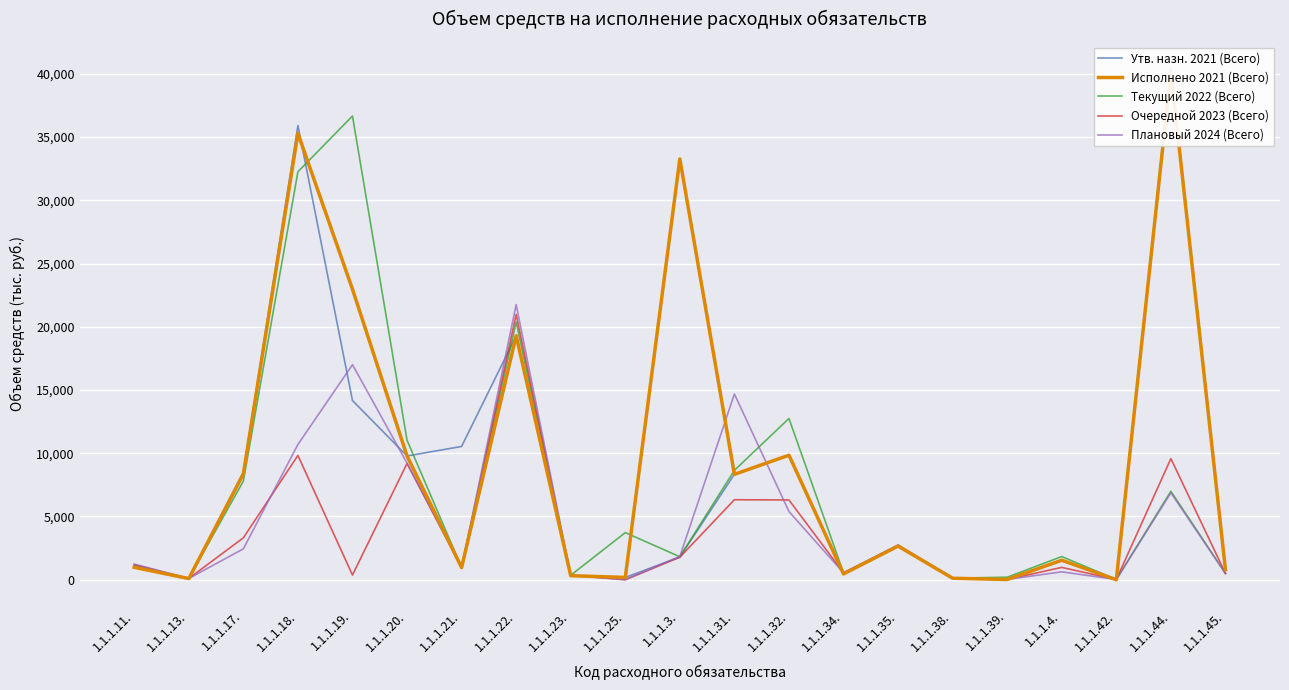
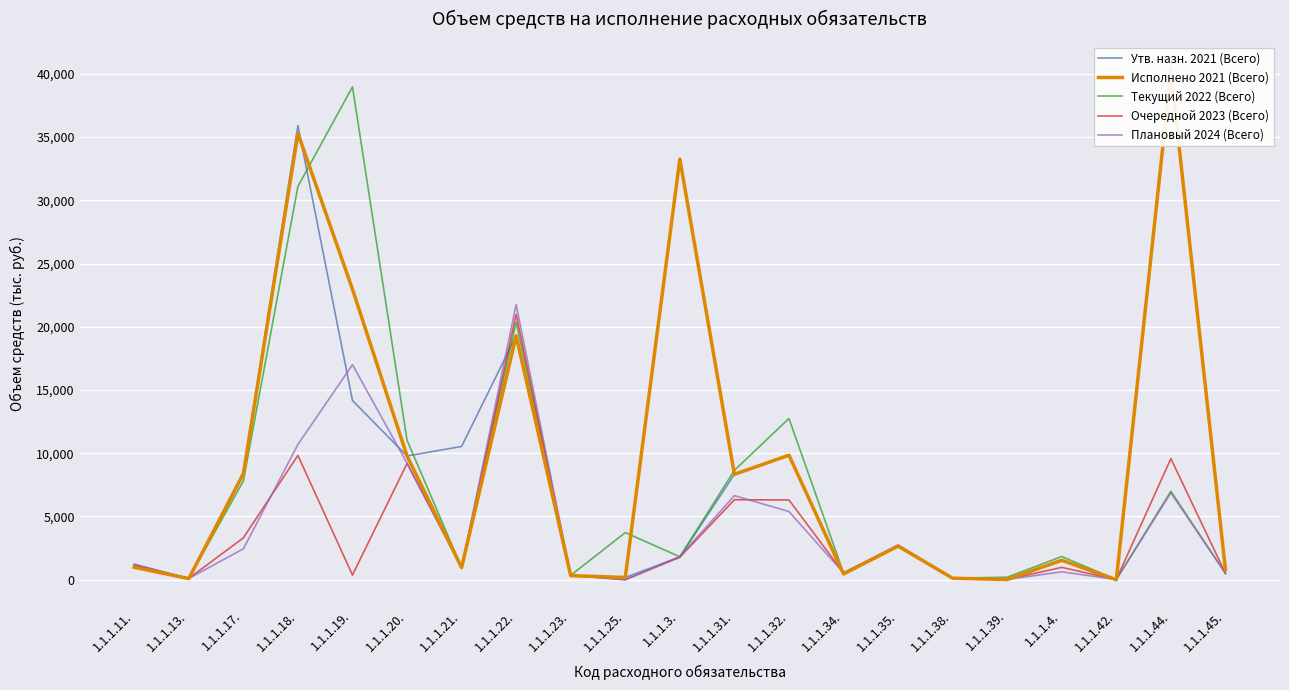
Текущий 2022 (Всего), 1.1.1.18.: 32,300 -> 31,100
Текущий 2022 (Всего), 1.1.1.19.: 36,700 -> 39,000
Плановый 2024 (Всего), 1.1.1.31.: 14,700 -> 6,600
